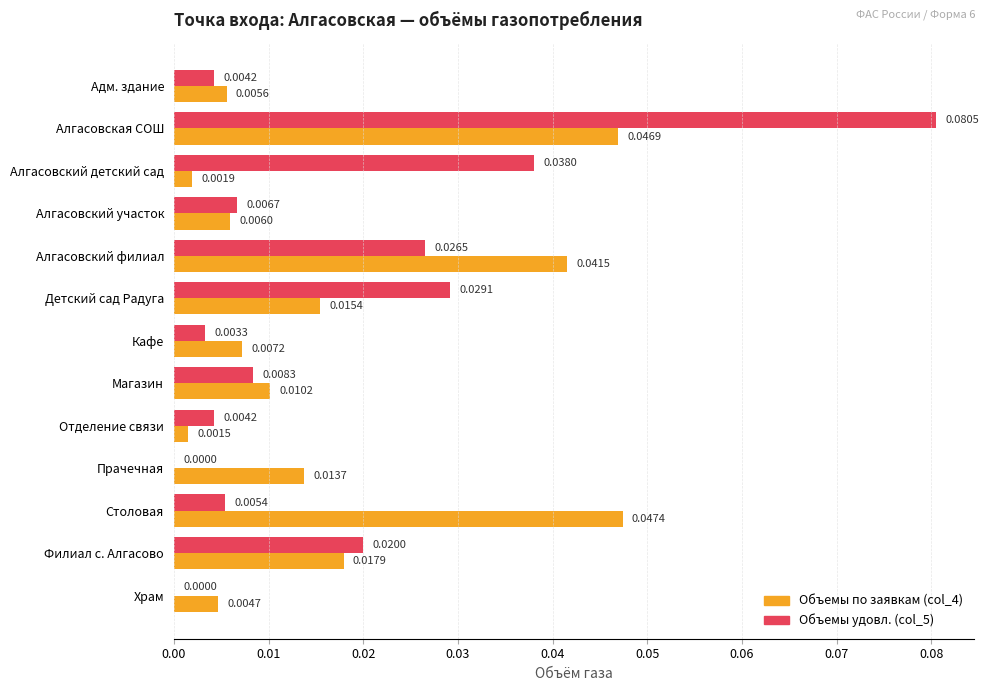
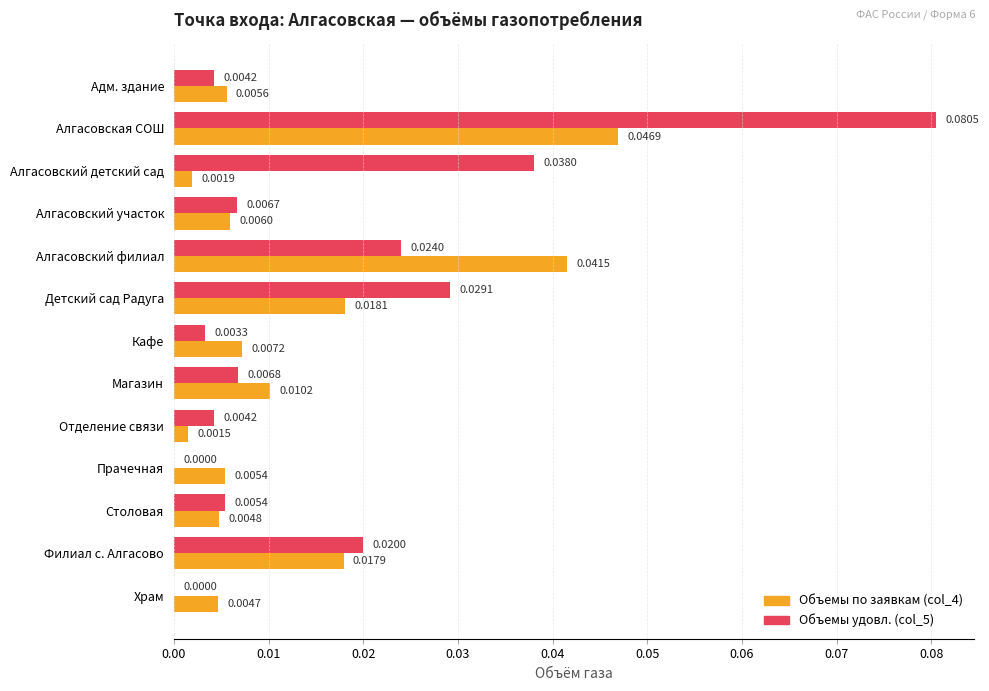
Объемы удовл. (col_5), Алгасовский филиал: 0.0265 -> 0.0240
Объемы по заявкам (col_4), Детский сад Радуга: 0.0154 -> 0.0181
Объемы удовл. (col_5), Магазин: 0.0083 -> 0.0068
Объемы по заявкам (col_4), Прачечная: 0.0137 -> 0.0054
Объемы по заявкам (col_4), Столовая: 0.0474 -> 0.0048
